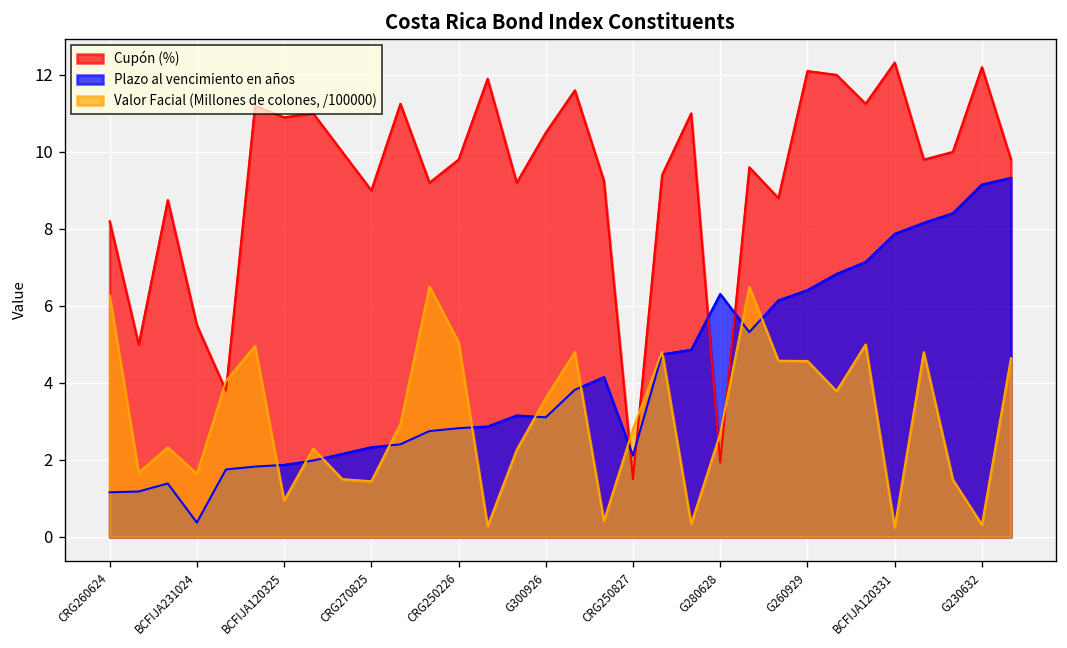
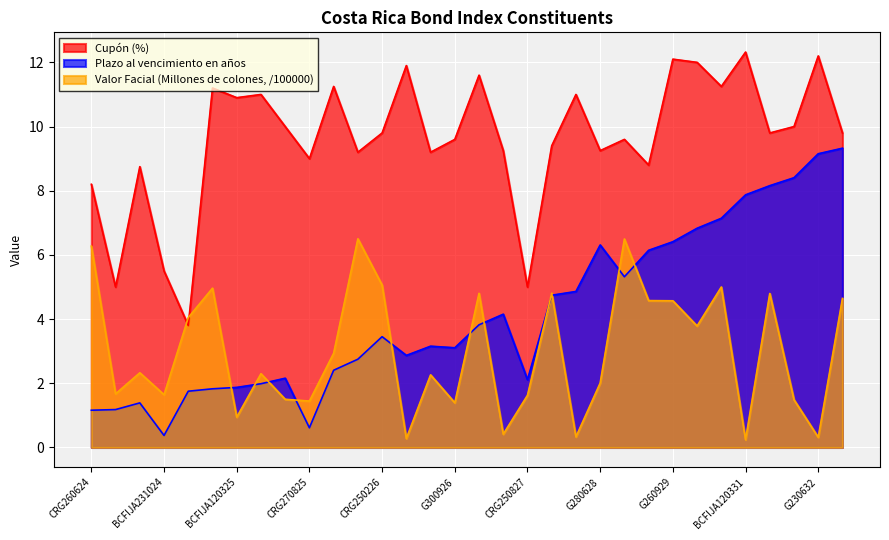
Plazo al vencimiento en años, CRG270825: 2.3 -> 0.6
Plazo al vencimiento en años, CRG250226: 2.8 -> 3.5
Cupón (%), G300926: 10.5 -> 9.6
Valor Facial (Millones de colones, /100000), G300926: 3.6 -> 1.4
Cupón (%), CRG250827: 1.5 -> 5.0
Valor Facial (Millones de colones, /100000), CRG250827: 2.8 -> 1.6
Cupón (%), G280628: 1.9 -> 9.3
Valor Facial (Millones de colones, /100000), G280628: 2.7 -> 2.0
